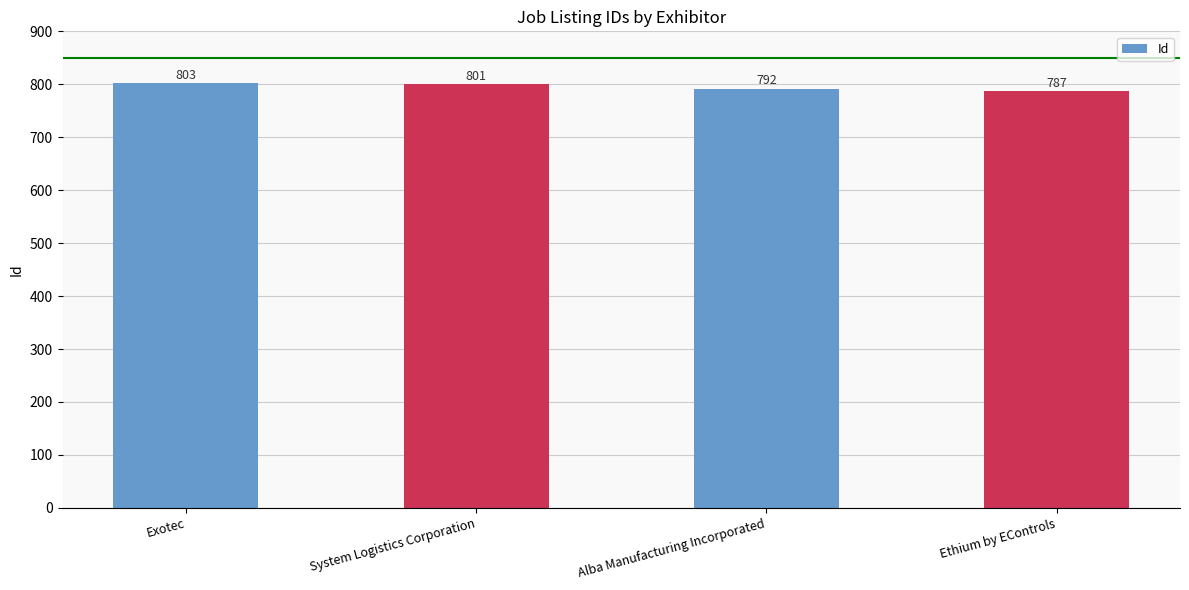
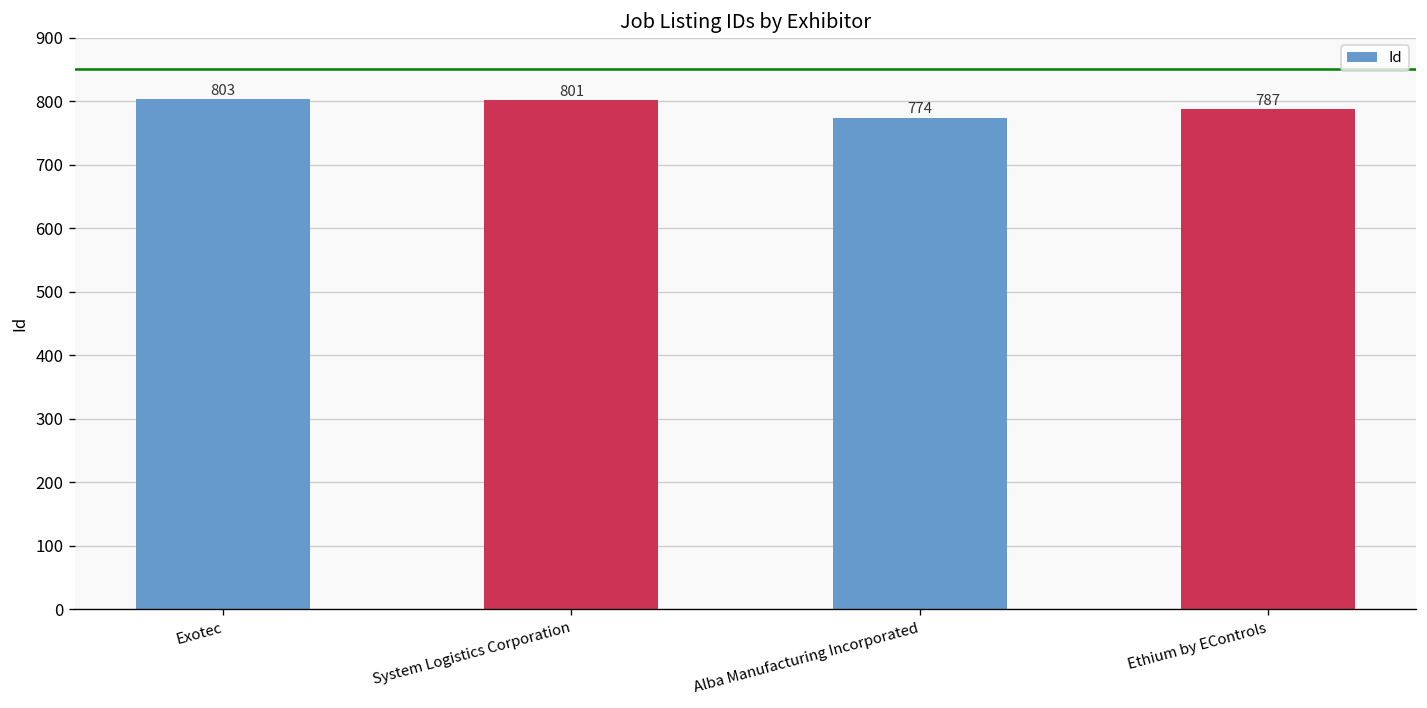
Alba Manufacturing Incorporated: 792 -> 774
